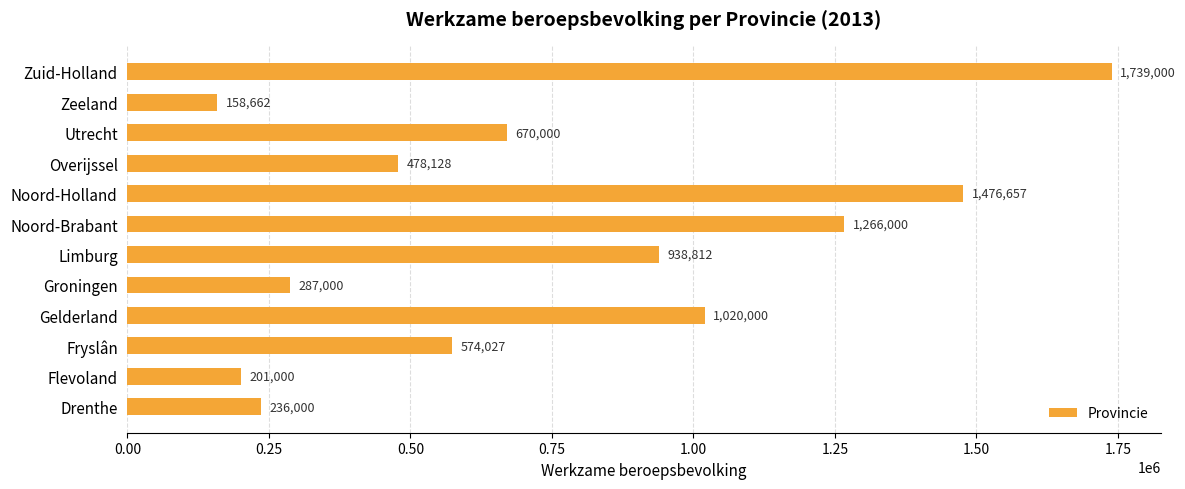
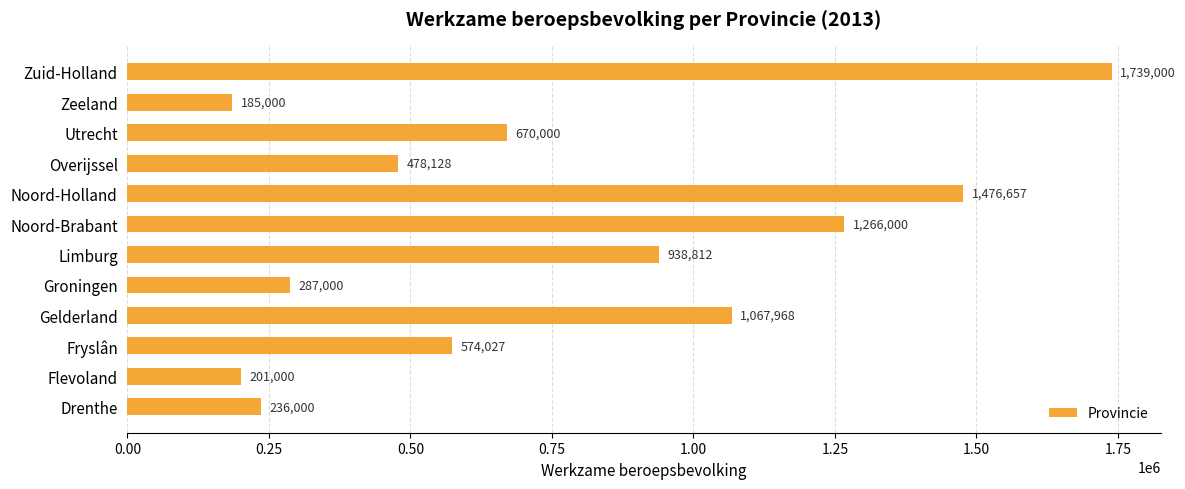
Zeeland: 158,662 -> 185,000
Gelderland: 1,020,000 -> 1,067,968
